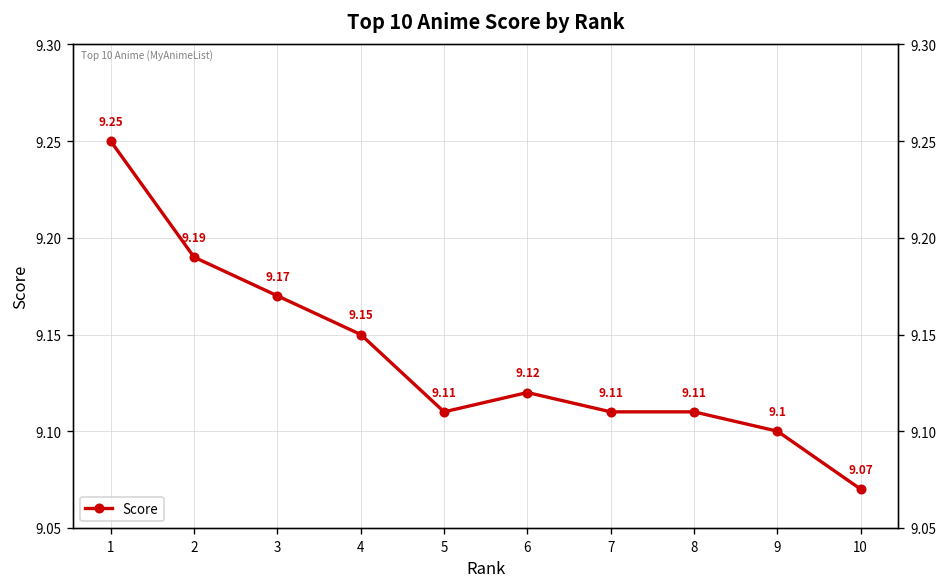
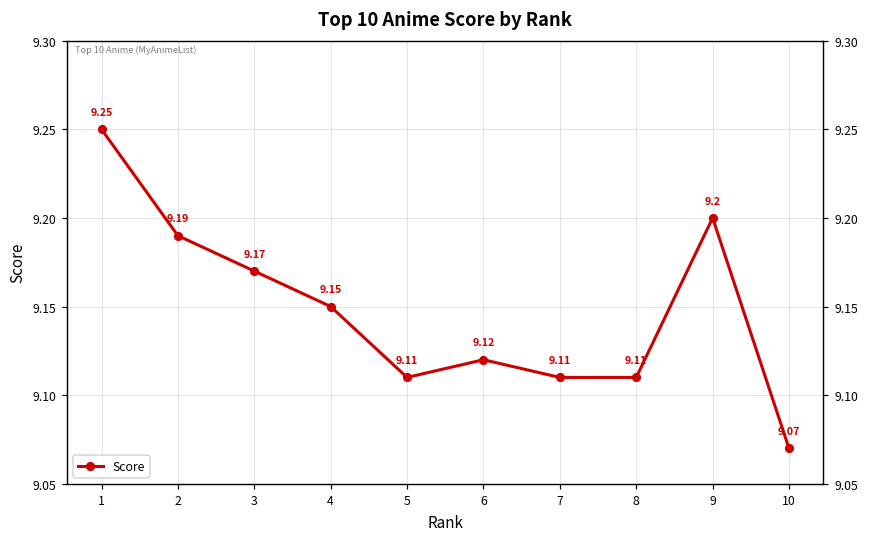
9: 9.1 -> 9.2
